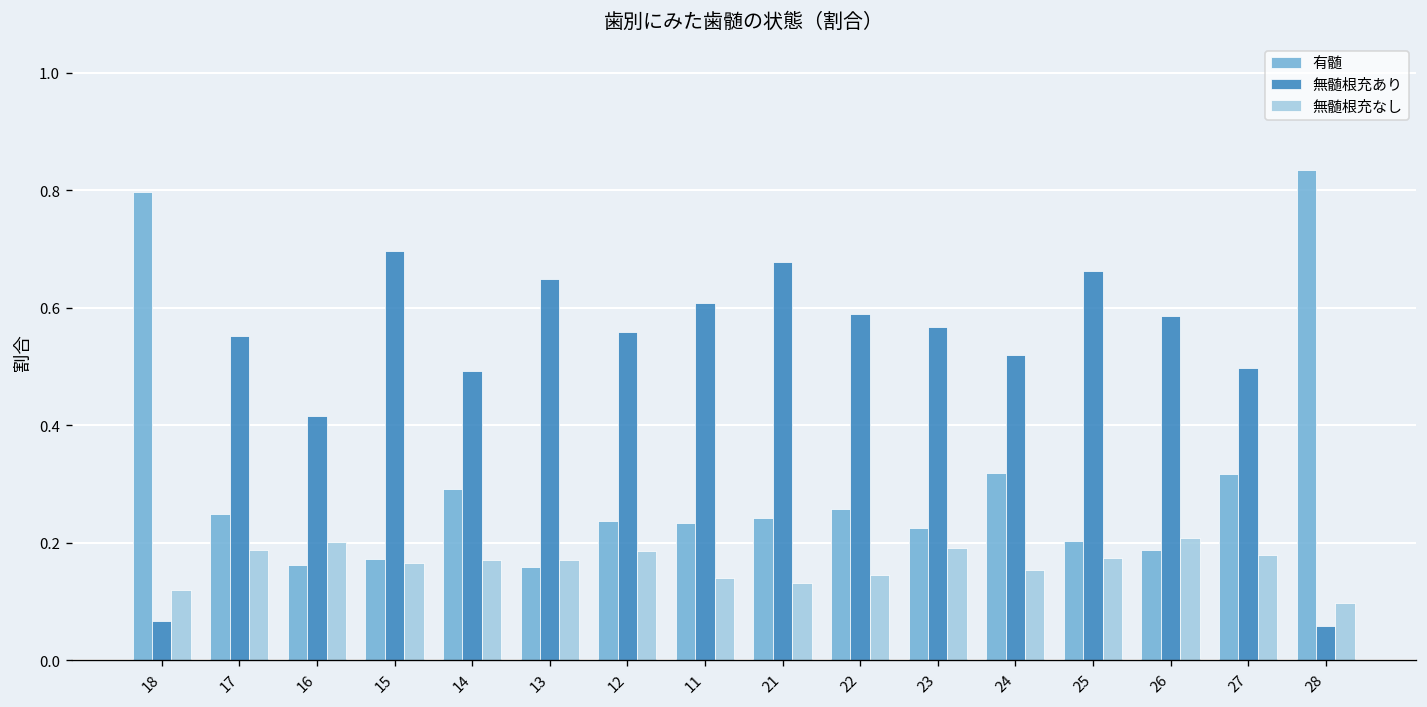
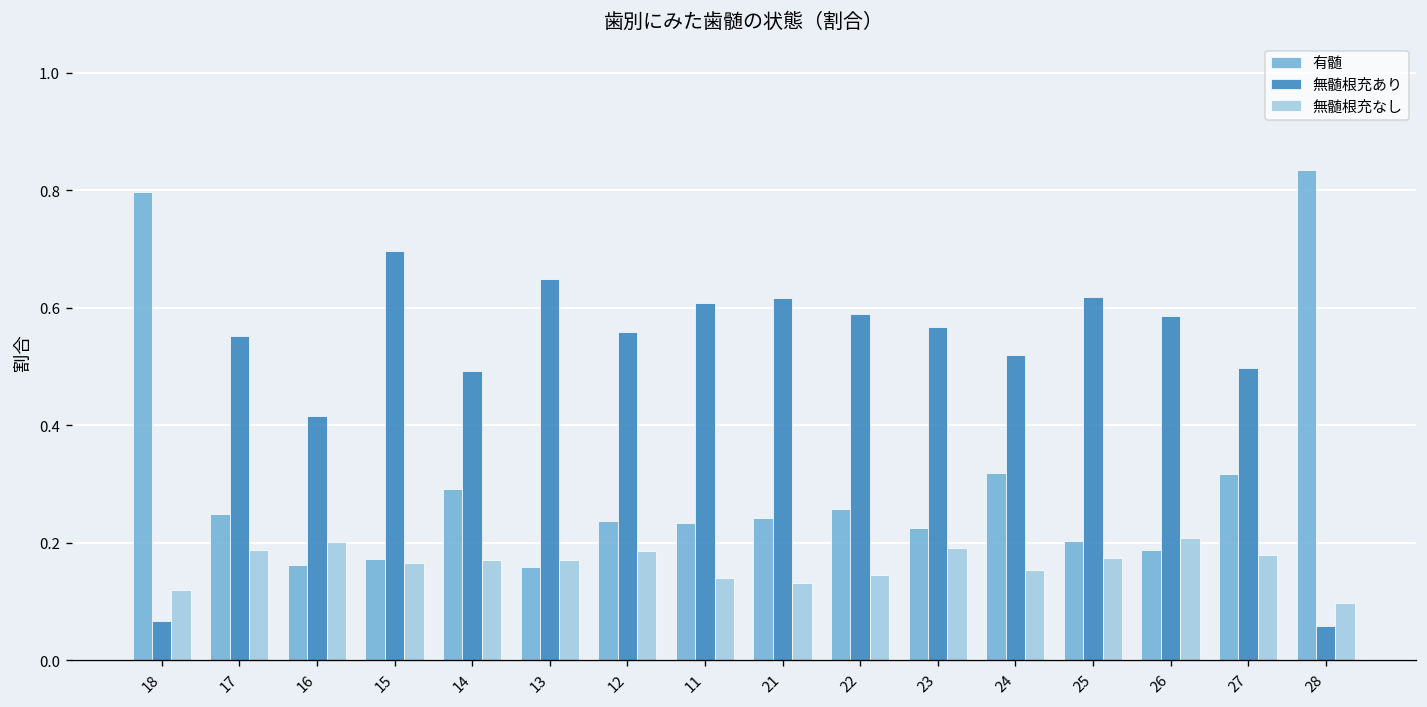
無髄根充あり, 21: 0.68 -> 0.62
無髄根充あり, 25: 0.66 -> 0.62
